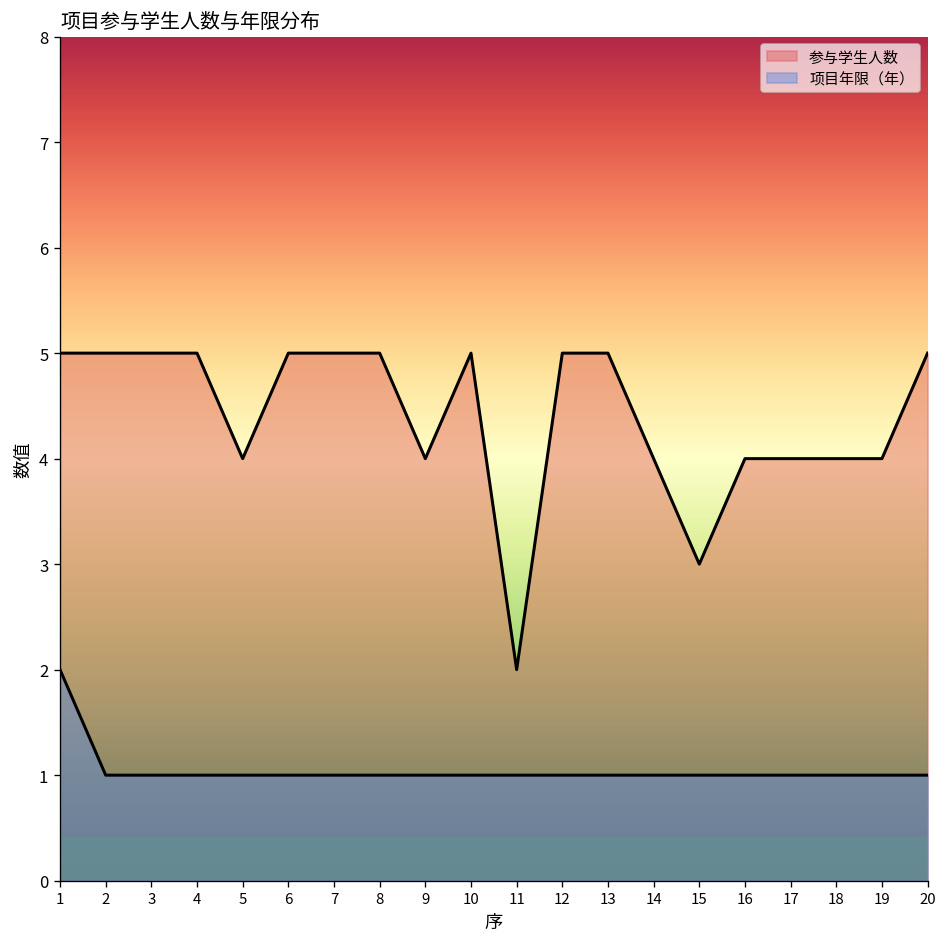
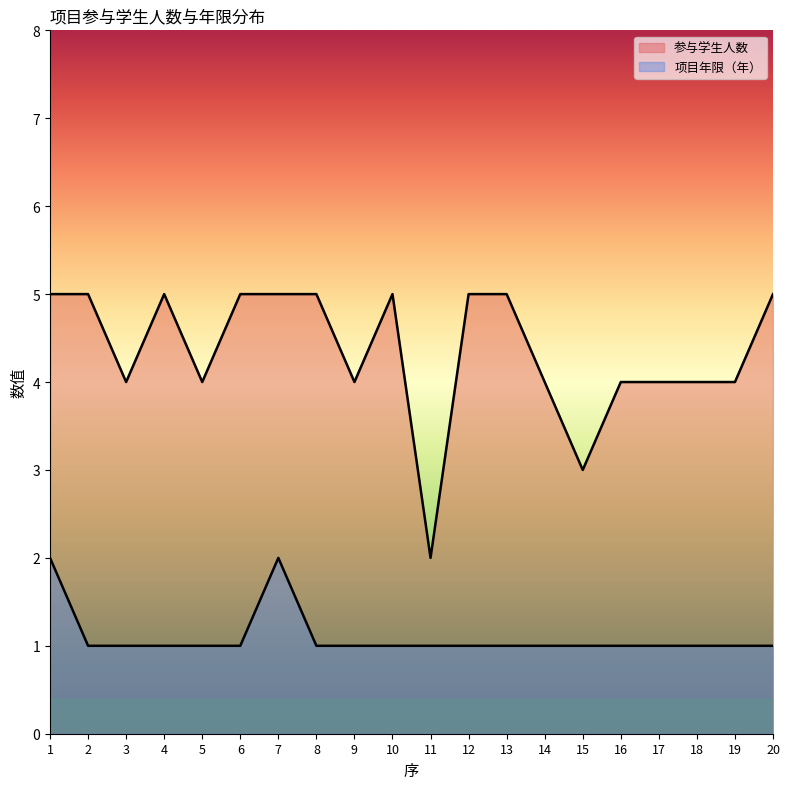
参与学生人数, 3: 5 -> 4
项目年限（年）, 7: 1 -> 2
